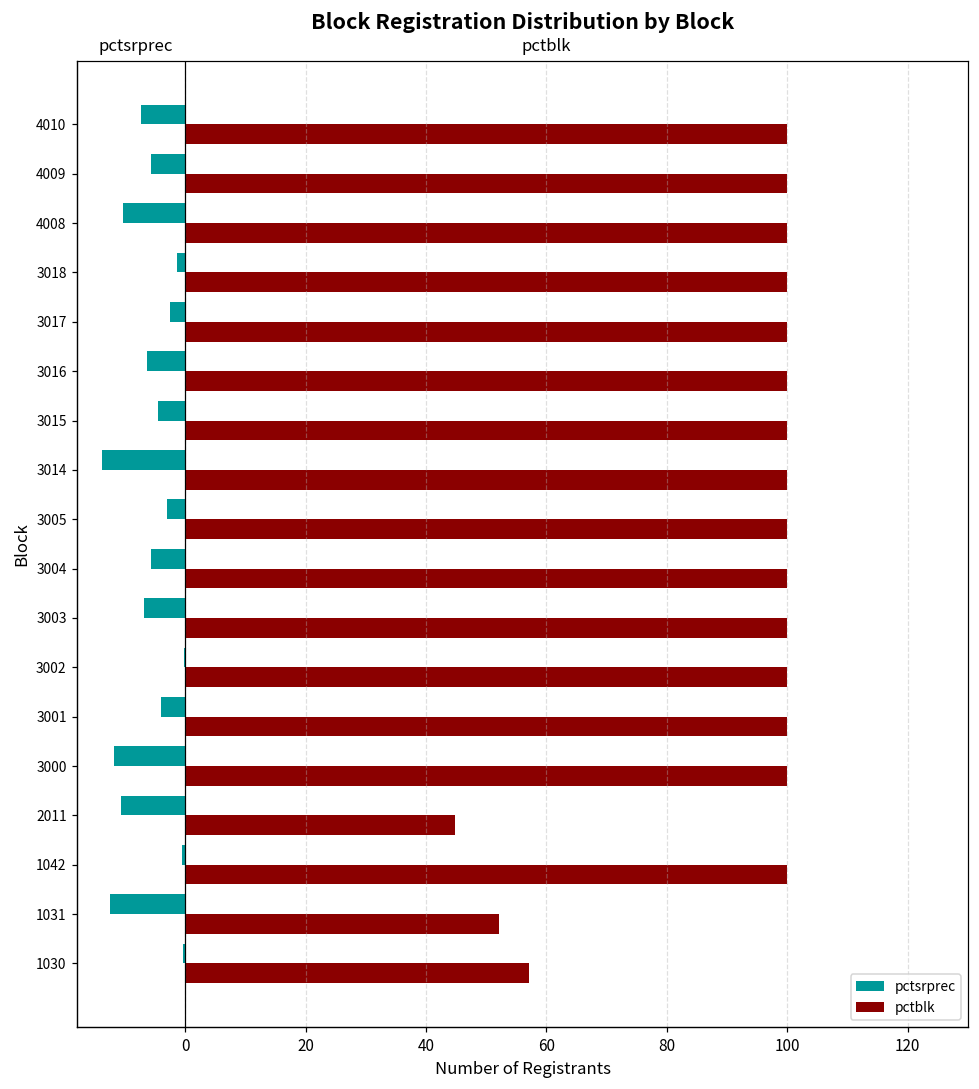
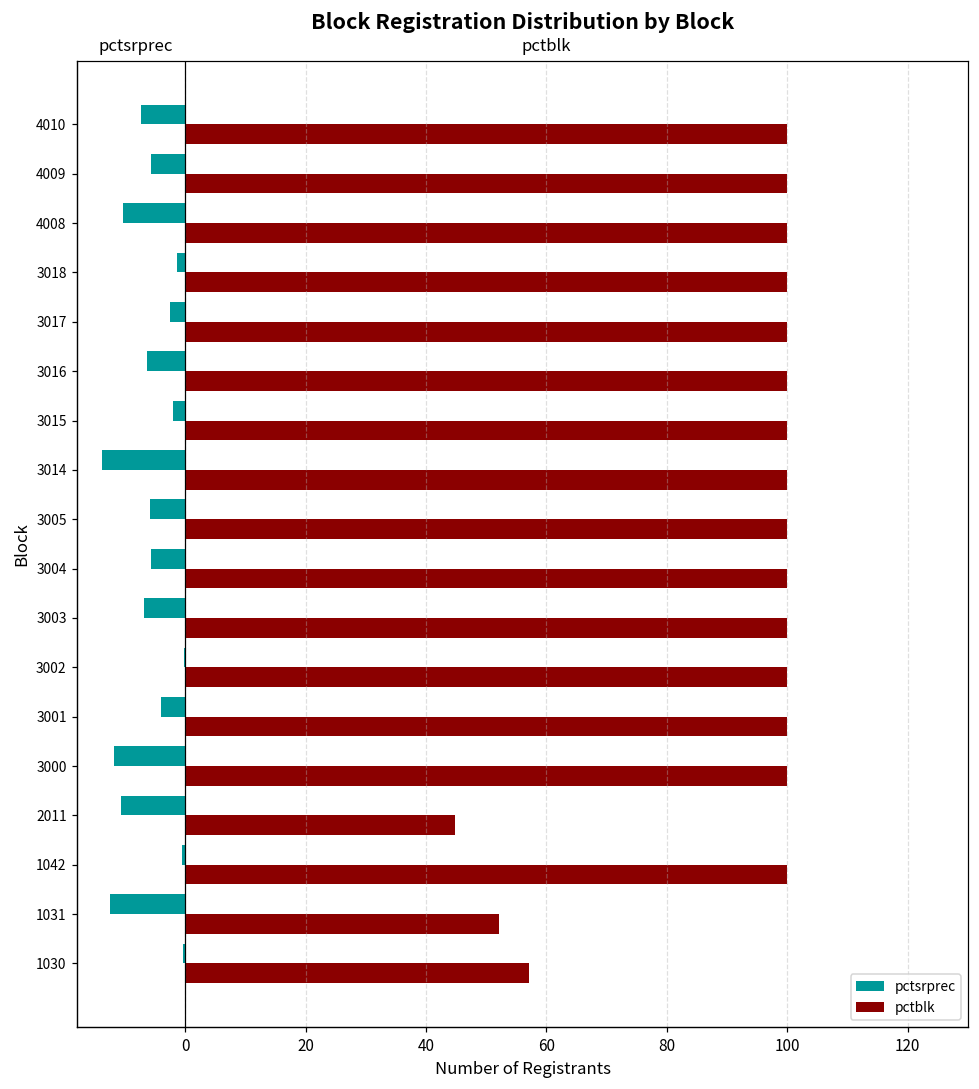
pctsrprec, 3015: -5 -> -2
pctsrprec, 3005: -3 -> -6
